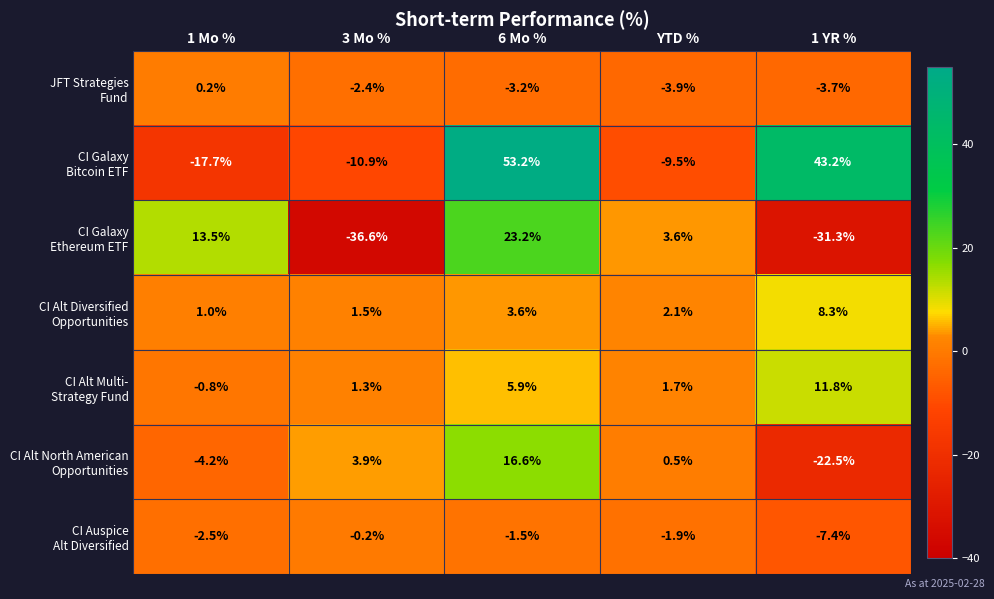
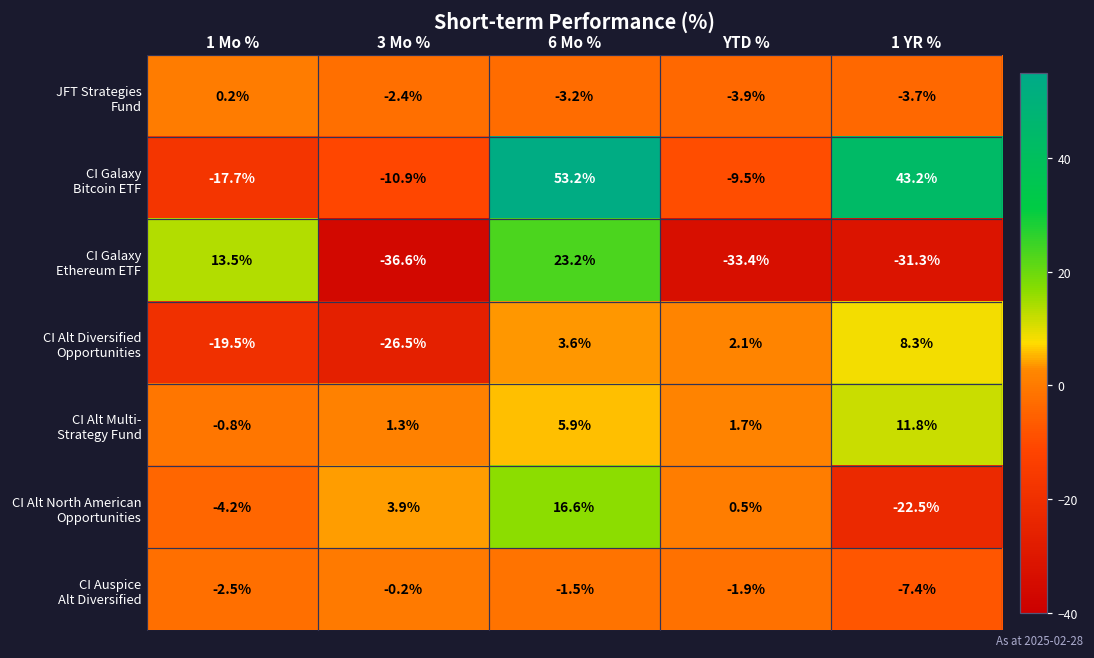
CI Galaxy Ethereum ETF, YTD %: 3.6% -> -33.4%
CI Alt Diversified Opportunities, 1 Mo %: 1.0% -> -19.5%
CI Alt Diversified Opportunities, 3 Mo %: 1.5% -> -26.5%
